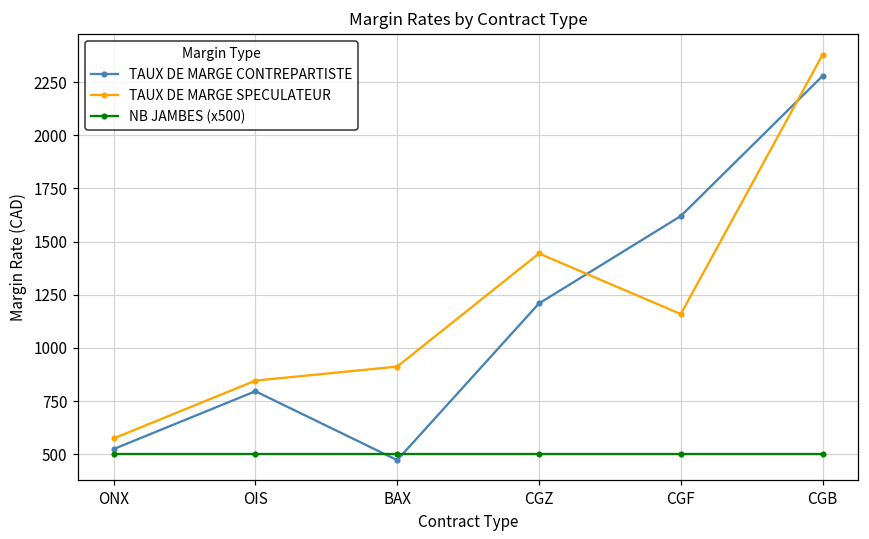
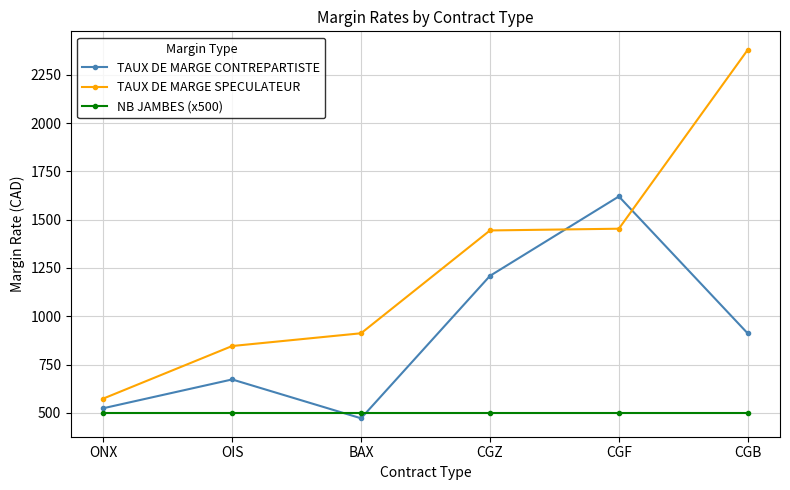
TAUX DE MARGE CONTREPARTISTE, OIS: 800 -> 670
TAUX DE MARGE SPECULATEUR, CGF: 1160 -> 1450
TAUX DE MARGE CONTREPARTISTE, CGB: 2280 -> 910
